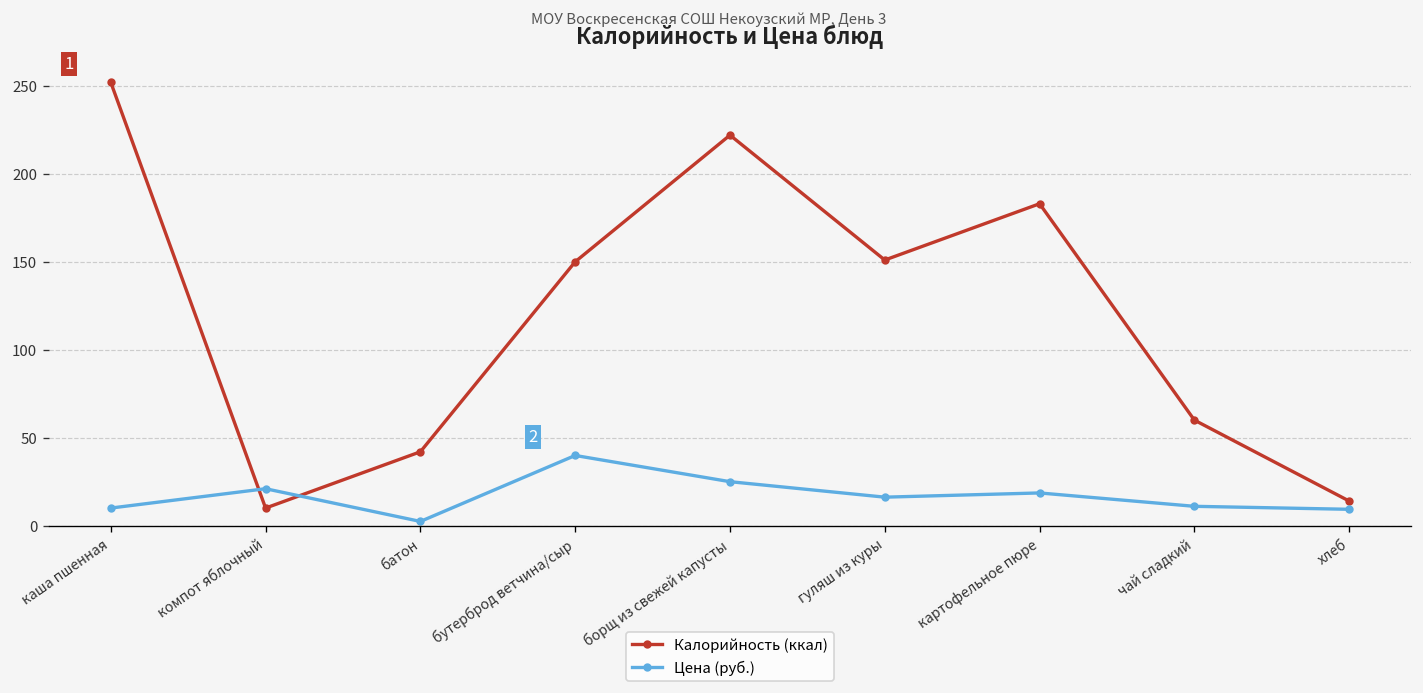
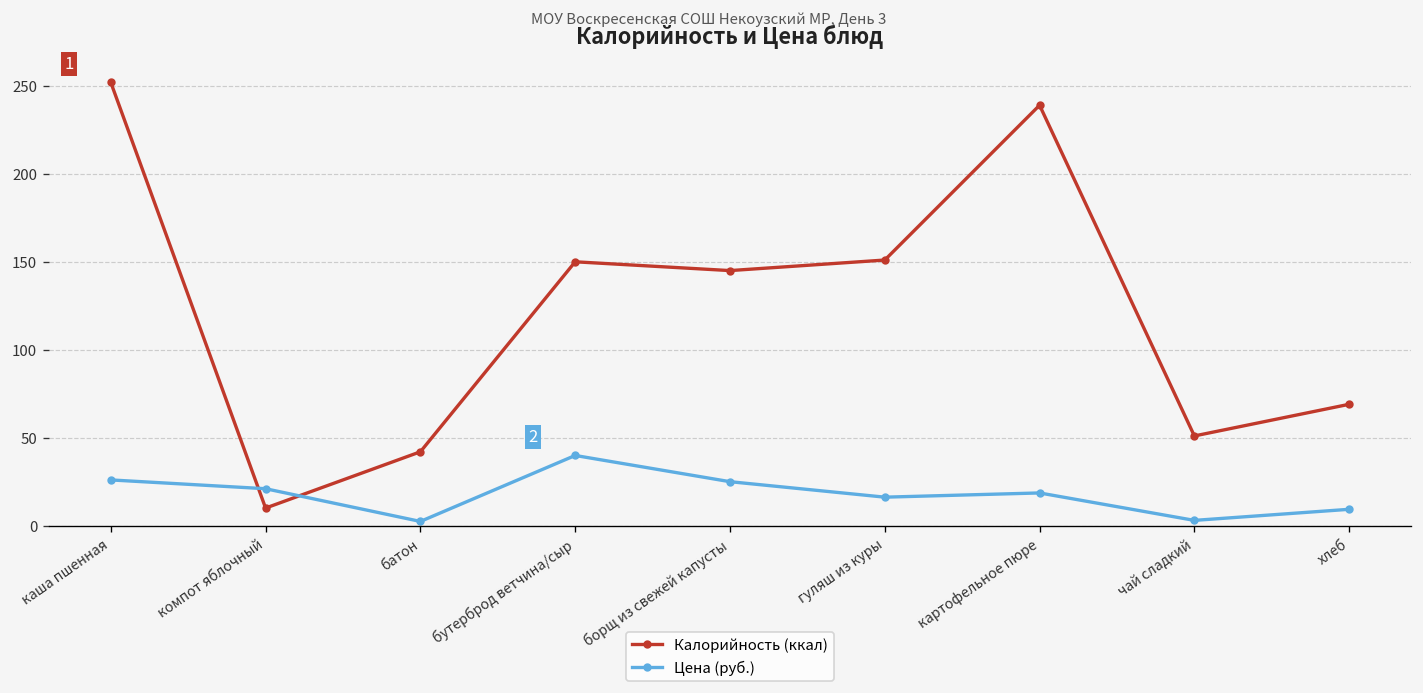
Цена (руб.), каша пшенная: 10 -> 26
Калорийность (ккал), борщ из свежей капусты: 222 -> 145
Калорийность (ккал), картофельное пюре: 183 -> 239
Калорийность (ккал), чай сладкий: 60 -> 51
Цена (руб.), чай сладкий: 11 -> 3
Калорийность (ккал), хлеб: 14 -> 69
